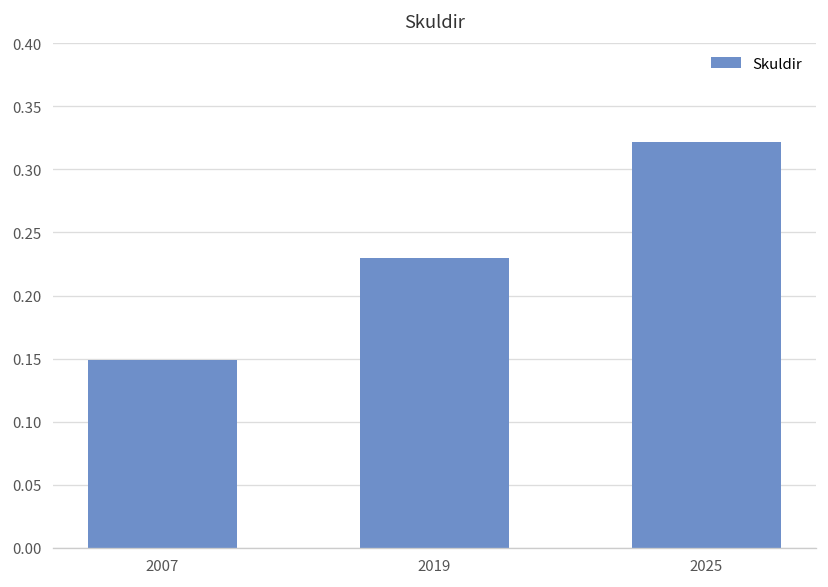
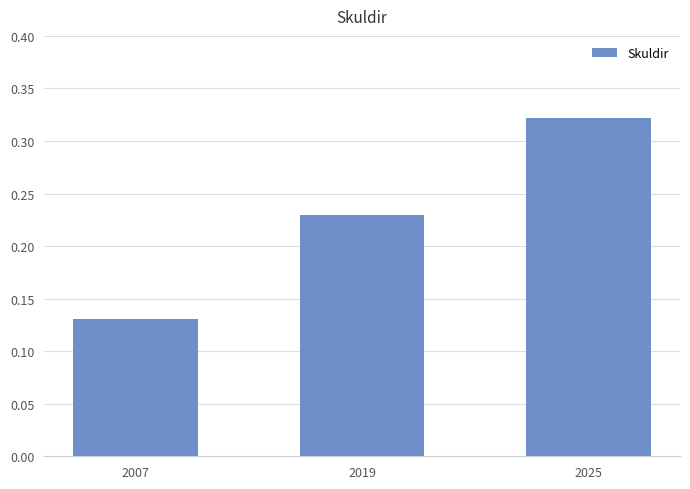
2007: 0.149 -> 0.131
